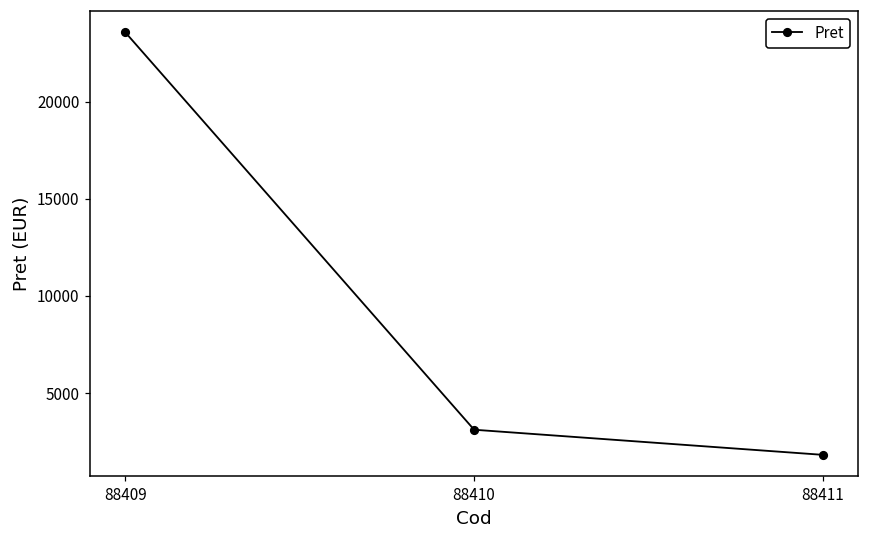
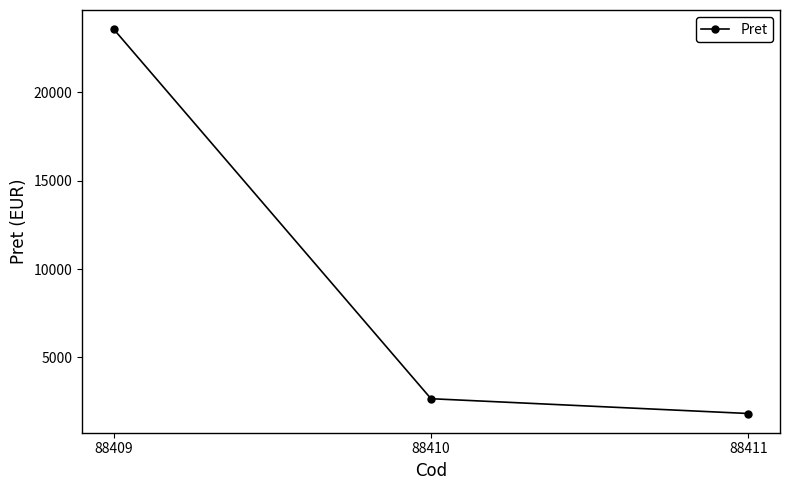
88410: 3100 -> 2700
